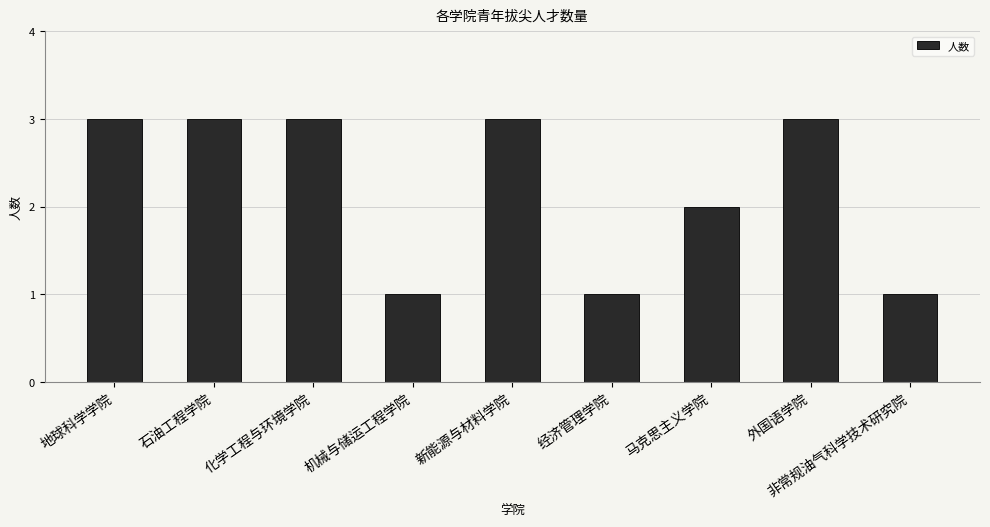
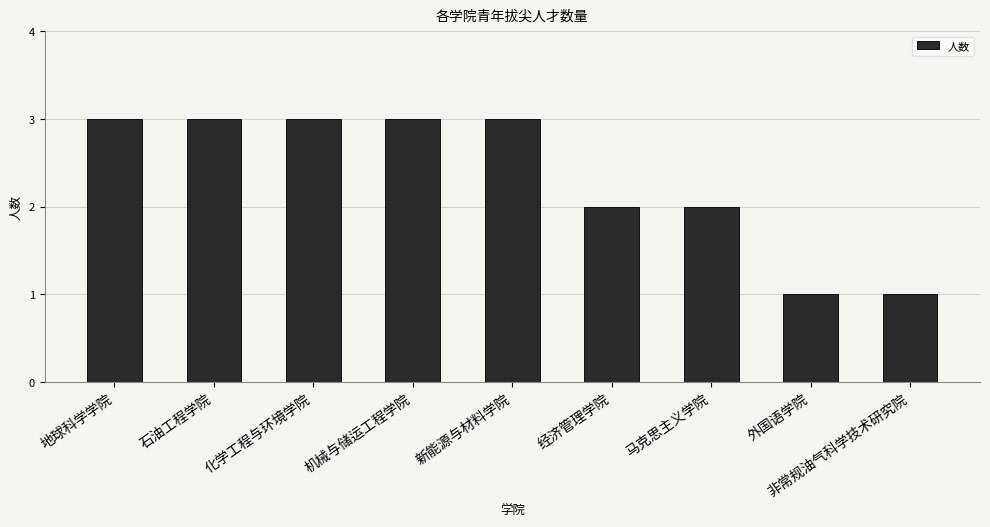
机械与储运工程学院: 1 -> 3
经济管理学院: 1 -> 2
外国语学院: 3 -> 1
